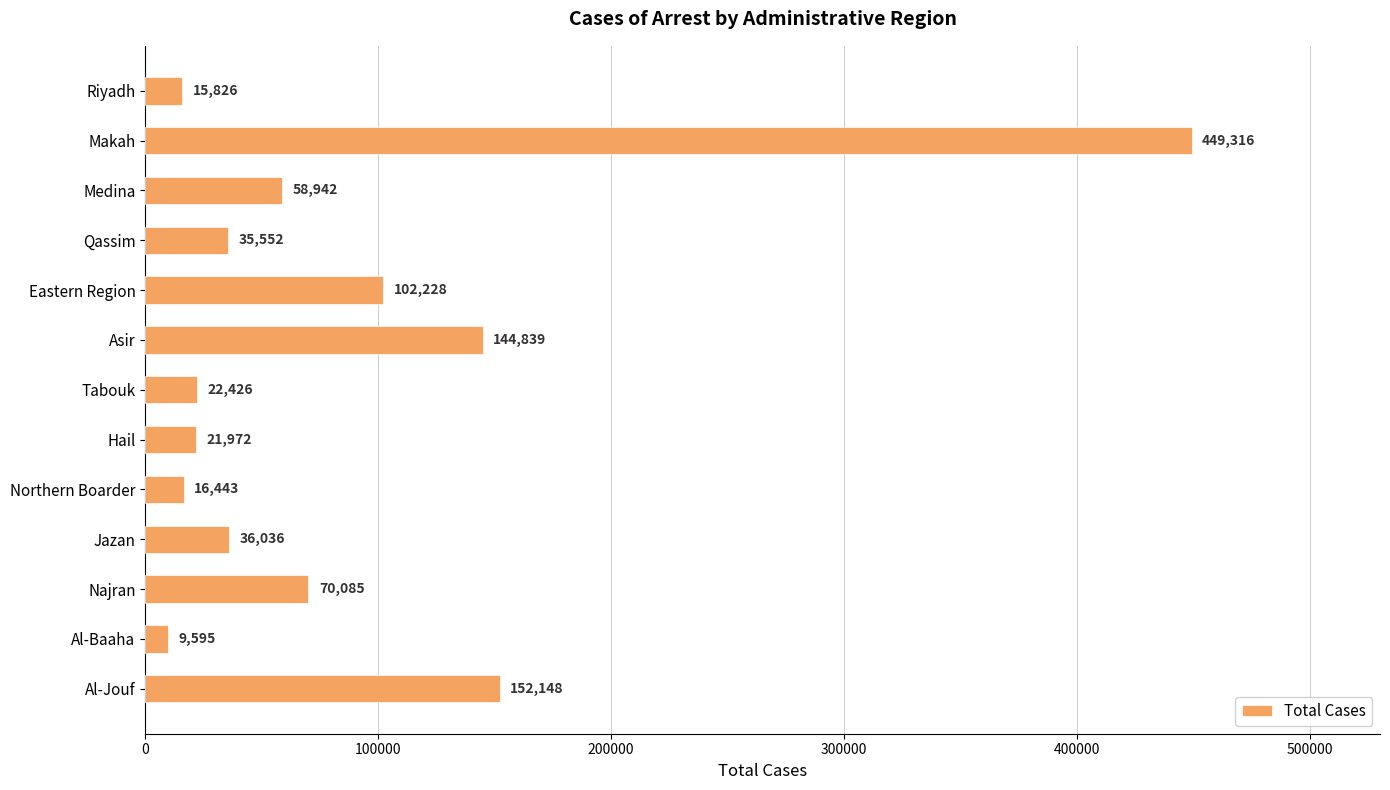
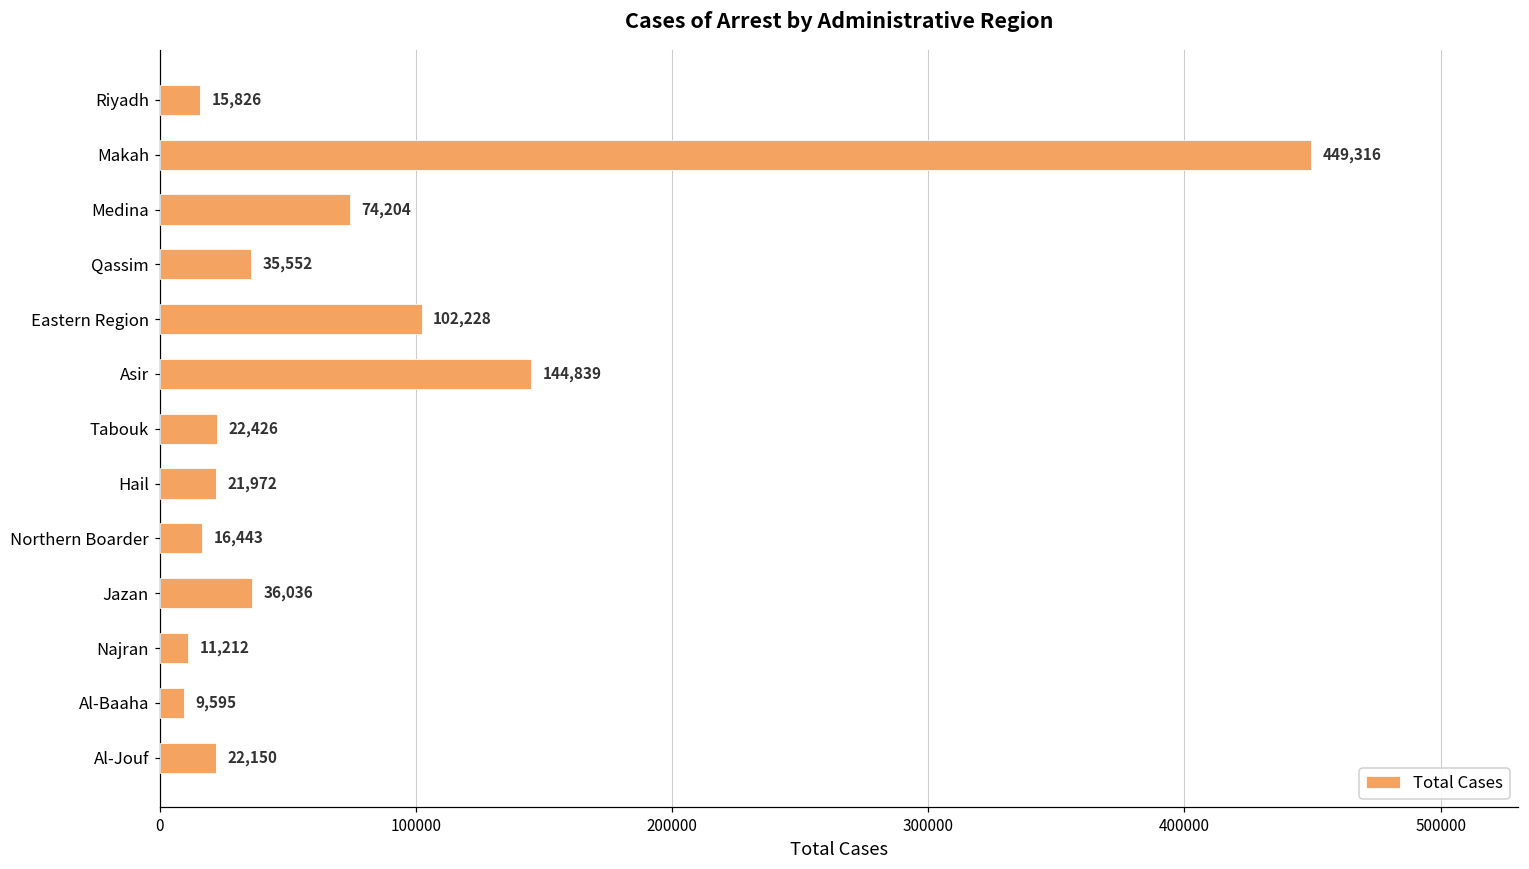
Medina: 58,942 -> 74,204
Najran: 70,085 -> 11,212
Al-Jouf: 152,148 -> 22,150
